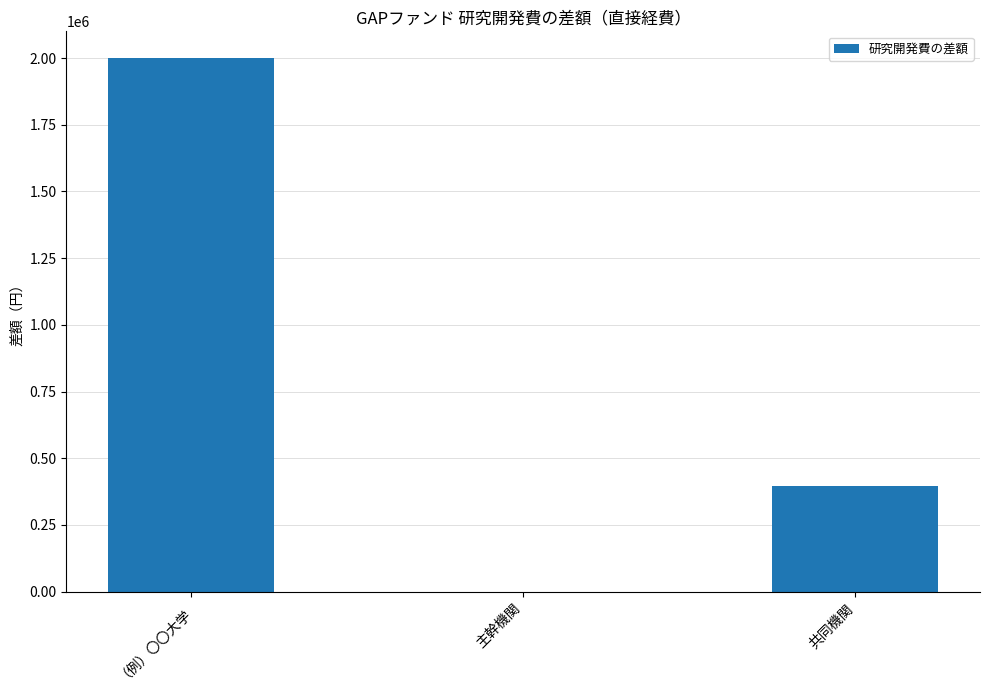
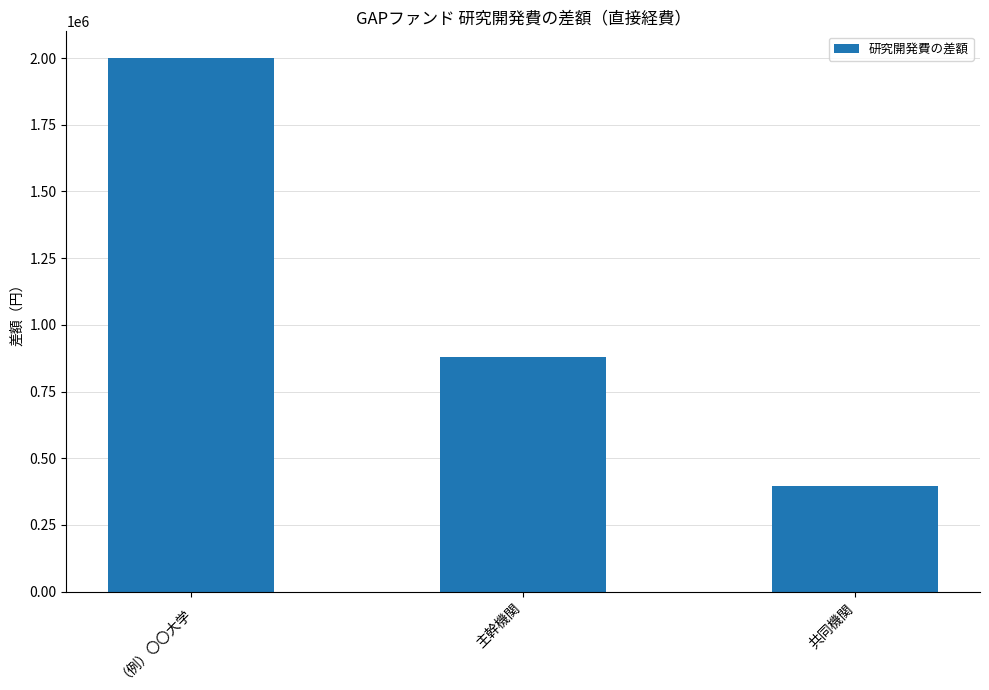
主幹機関: 0 -> 880000
